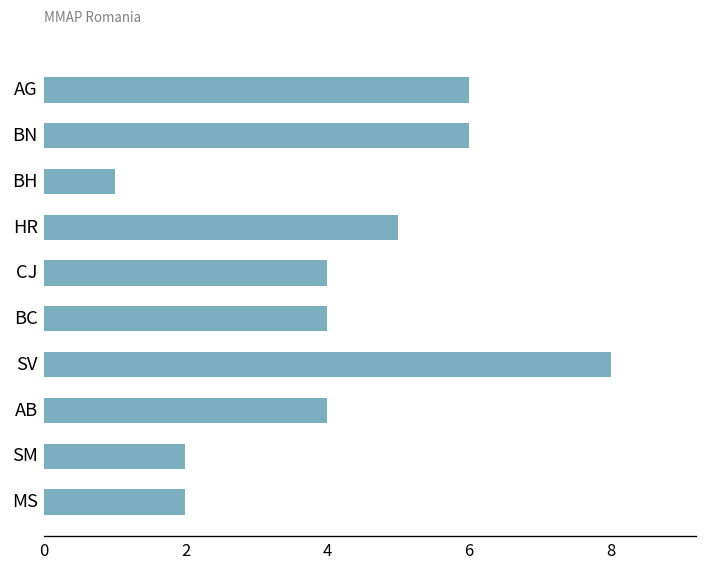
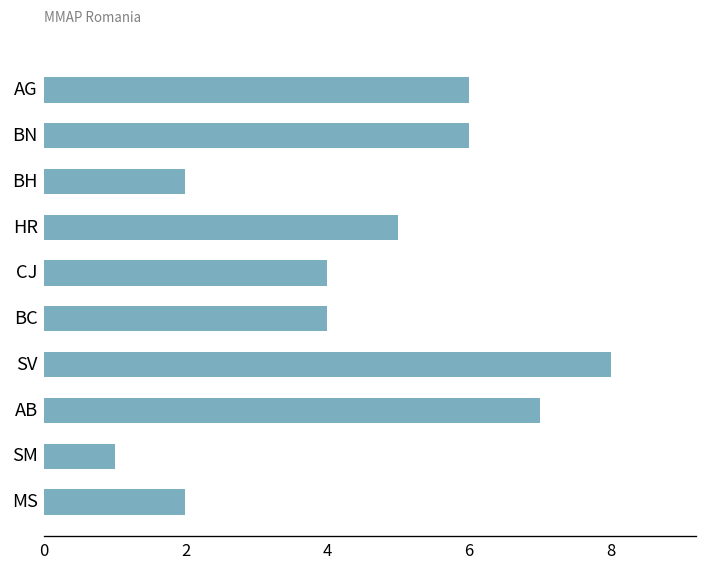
BH: 1 -> 2
AB: 4 -> 7
SM: 2 -> 1
